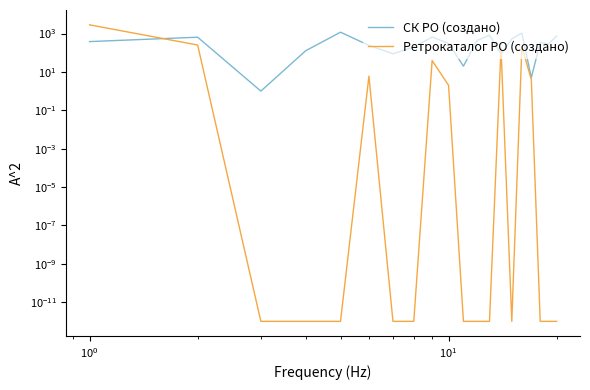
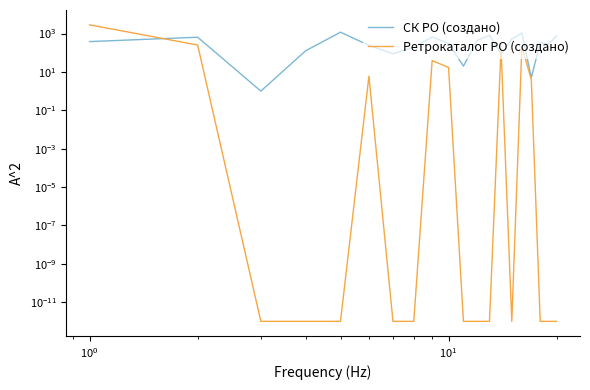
Ретрокаталог РО (создано), 10^1: 2 -> 20
